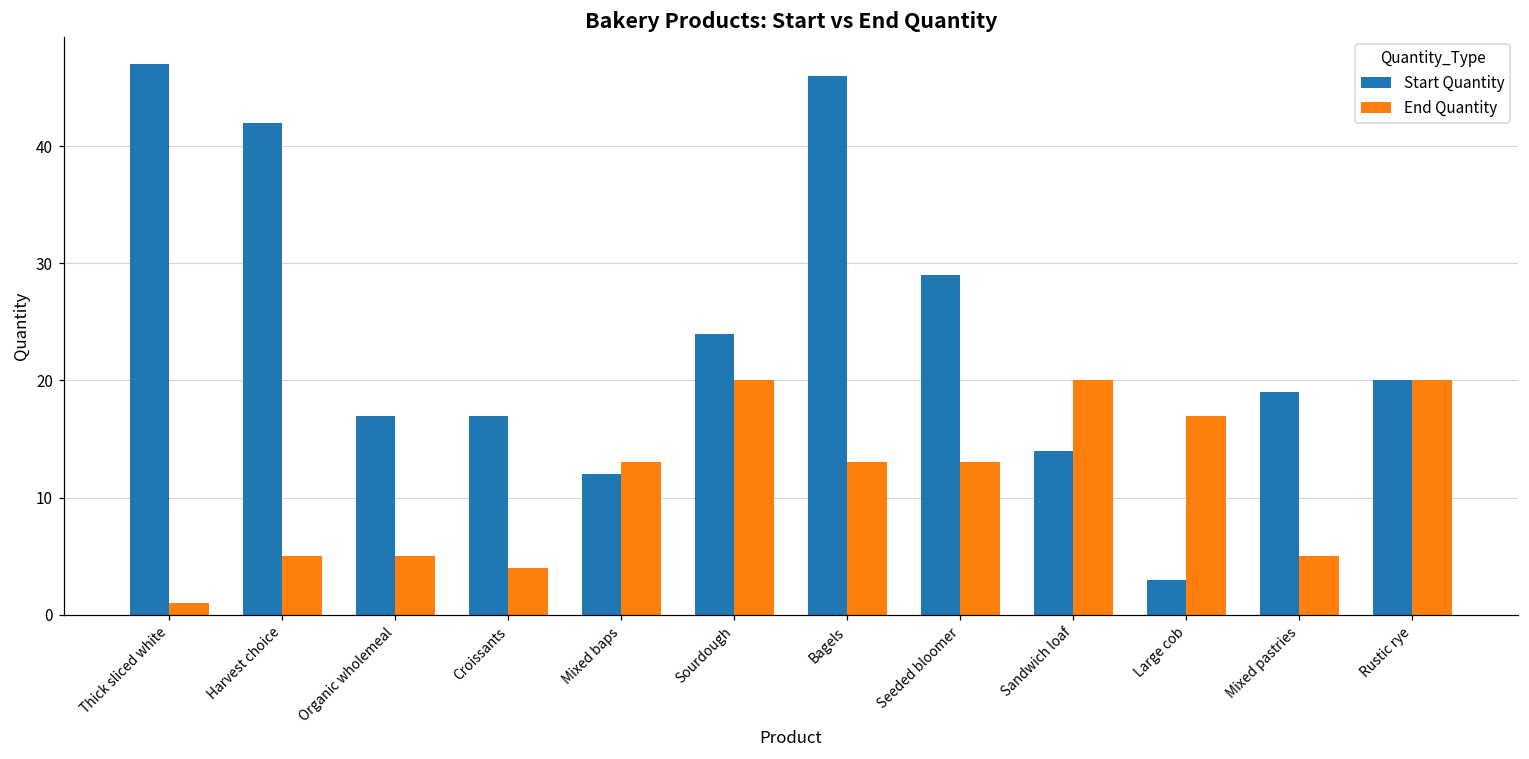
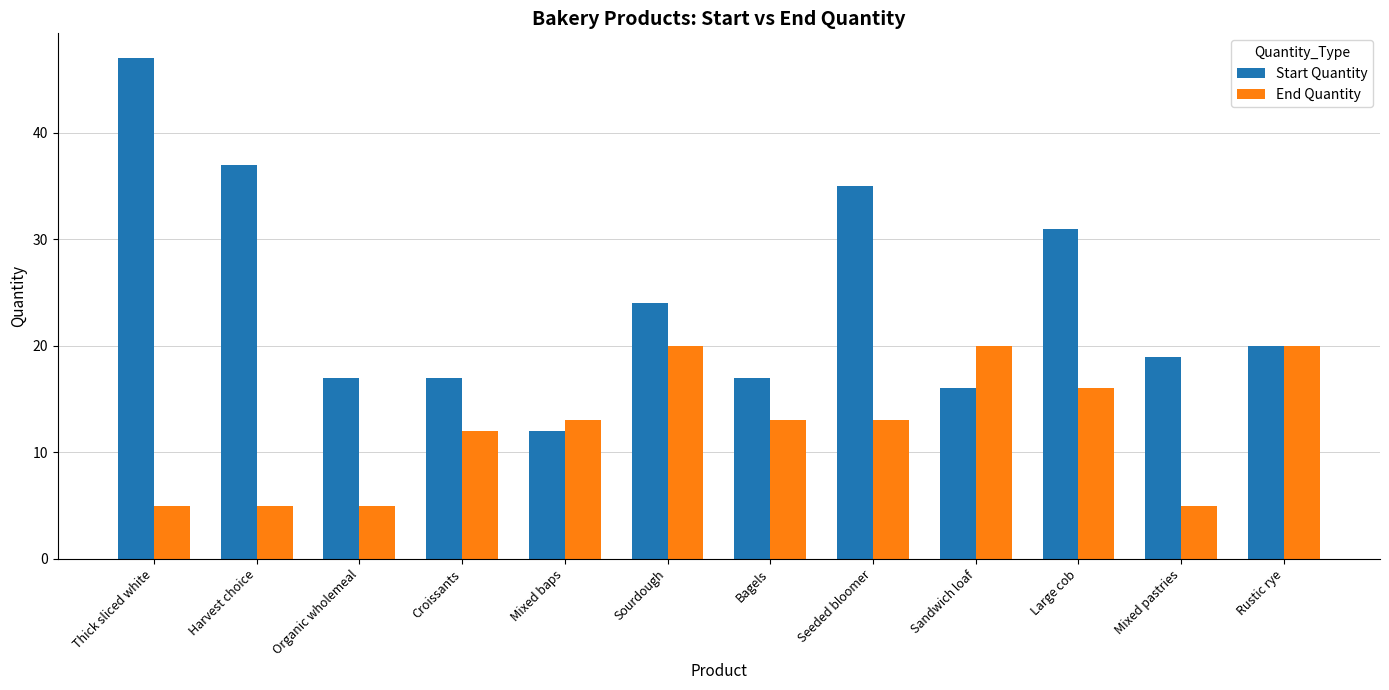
End Quantity, Thick sliced white: 1 -> 5
Start Quantity, Harvest choice: 42 -> 37
End Quantity, Croissants: 4 -> 12
Start Quantity, Bagels: 46 -> 17
Start Quantity, Seeded bloomer: 29 -> 35
Start Quantity, Sandwich loaf: 14 -> 16
Start Quantity, Large cob: 3 -> 31
End Quantity, Large cob: 17 -> 16
